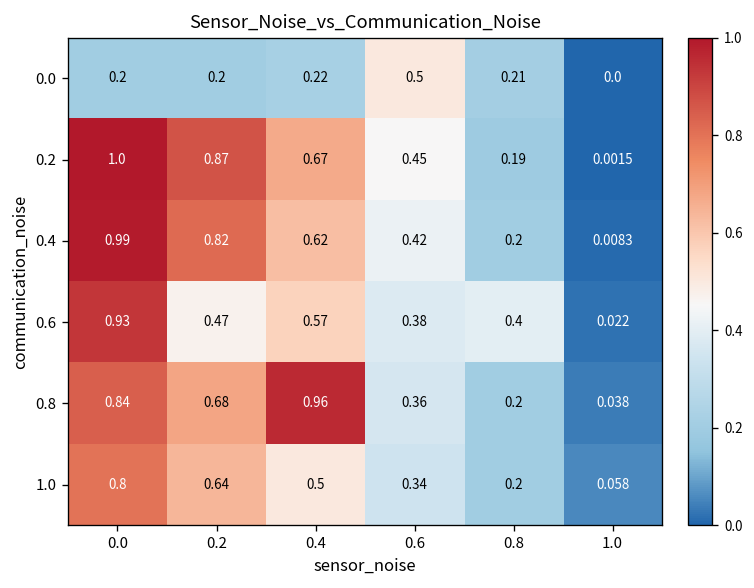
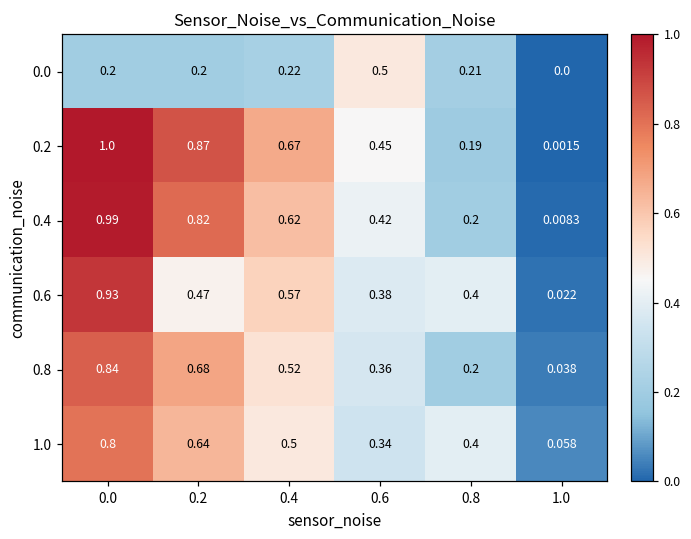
0.8, 0.4: 0.96 -> 0.52
1.0, 0.8: 0.2 -> 0.4
